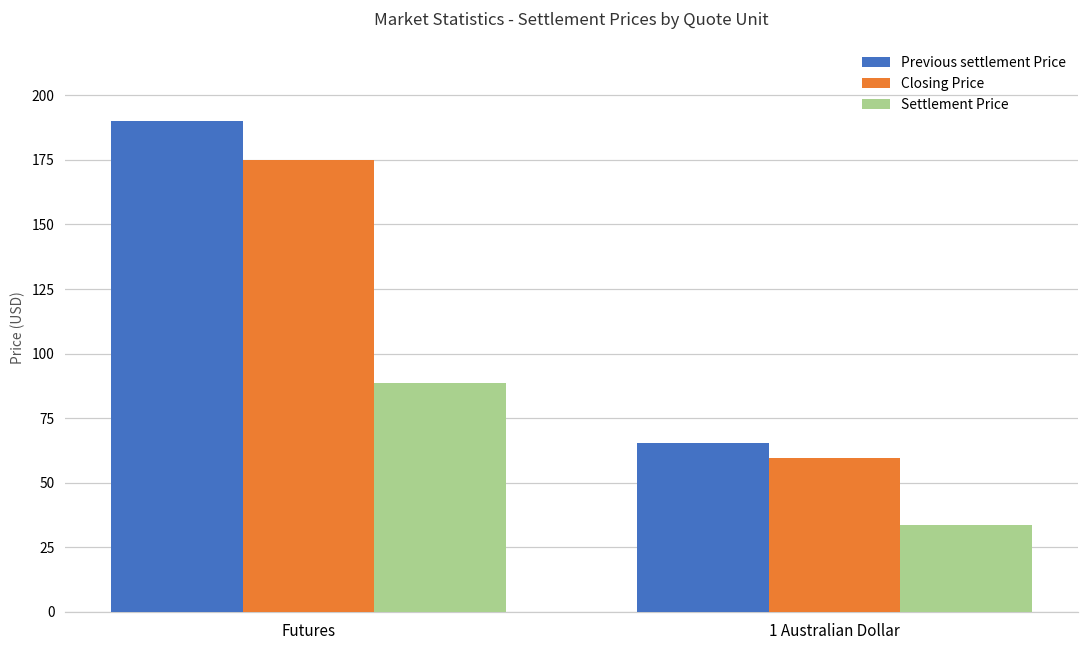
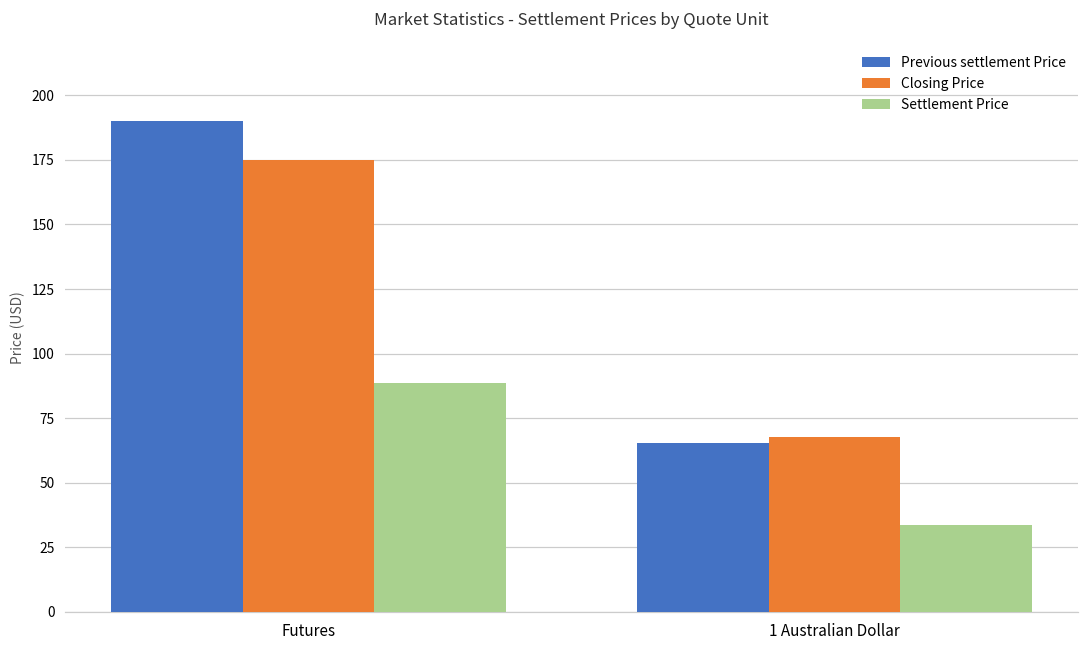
Closing Price, 1 Australian Dollar: 60 -> 68
